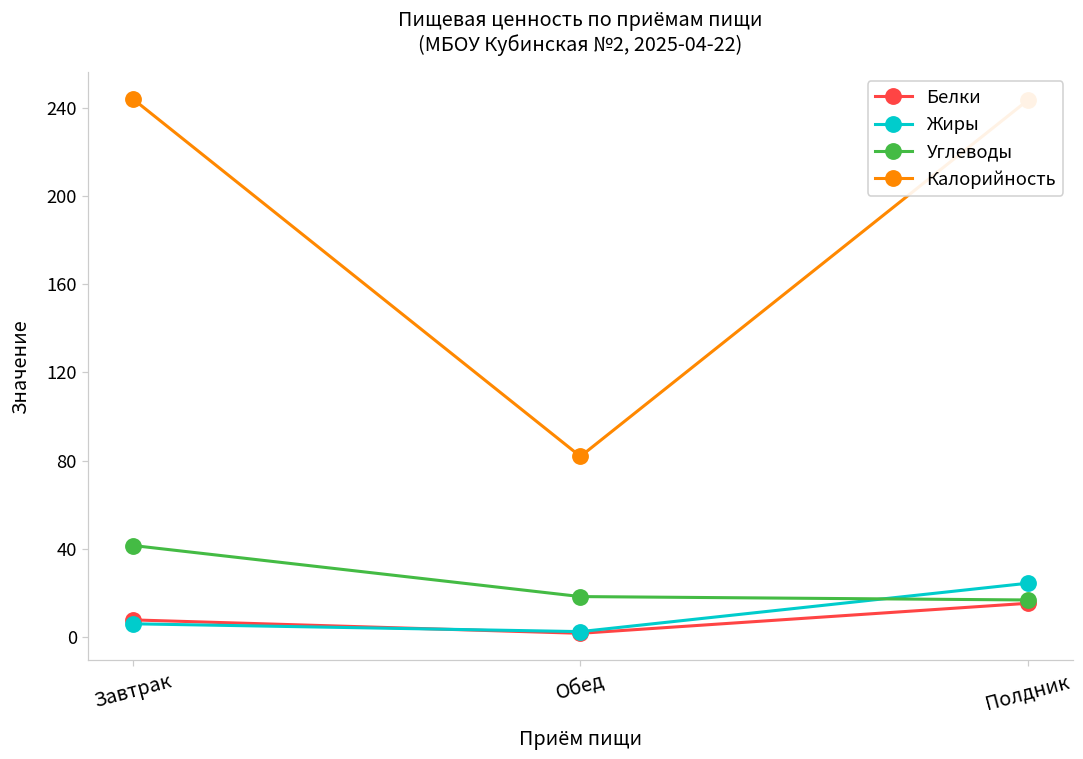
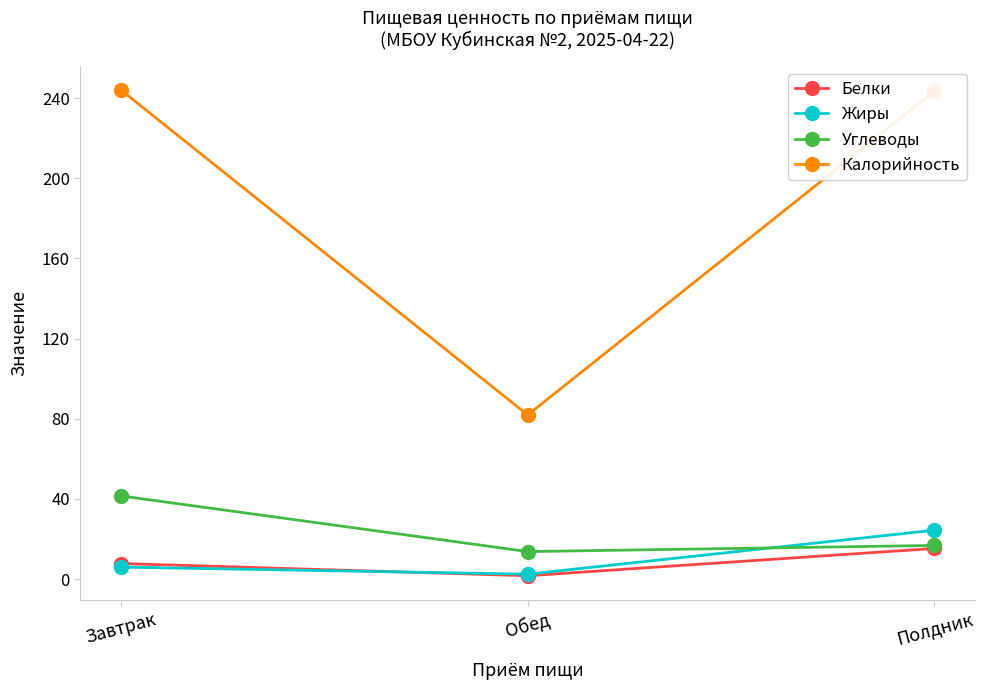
Углеводы, Обед: 18 -> 14
